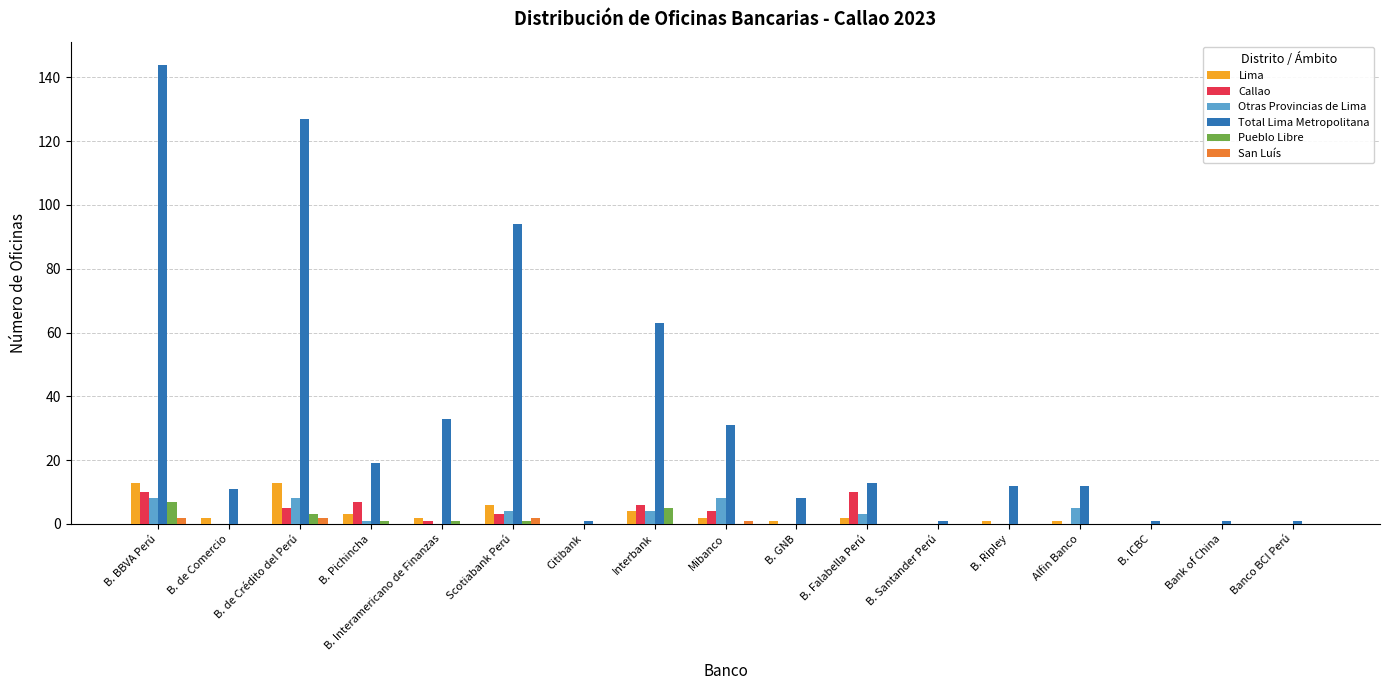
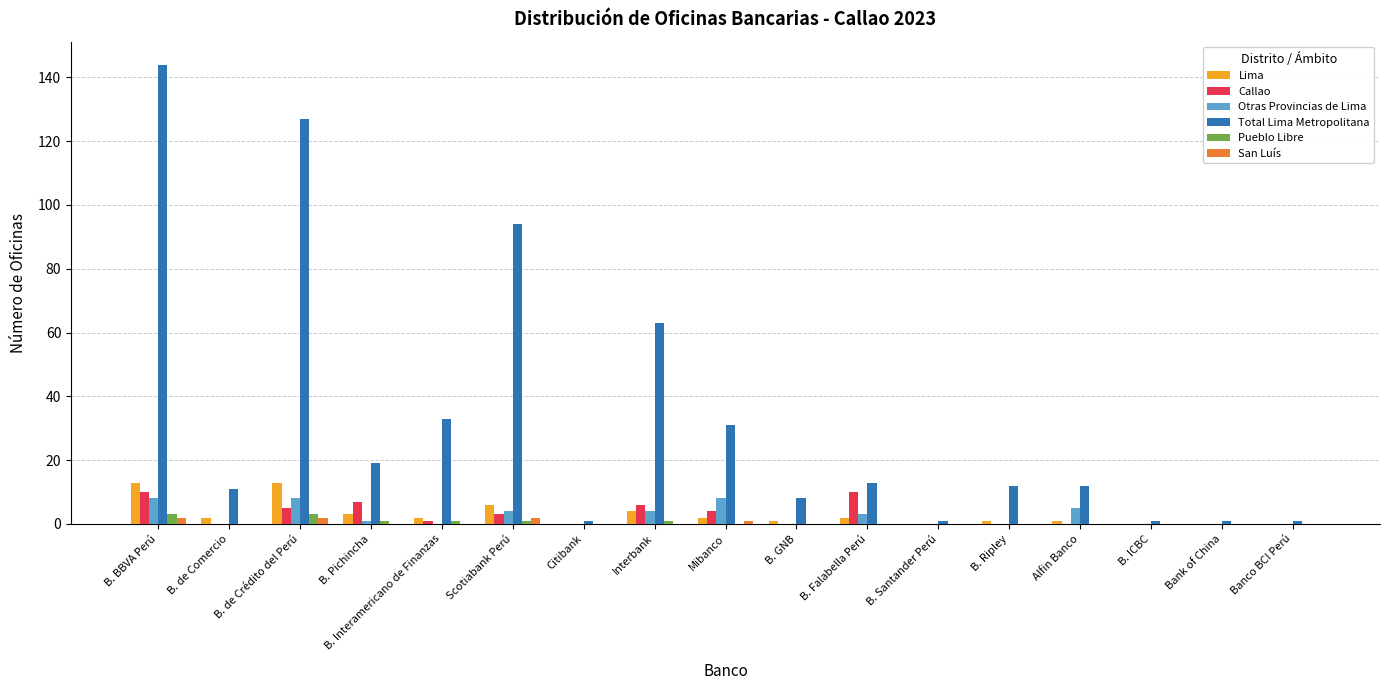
Pueblo Libre, B. BBVA Perú: 7 -> 3
Pueblo Libre, Interbank: 5 -> 1
